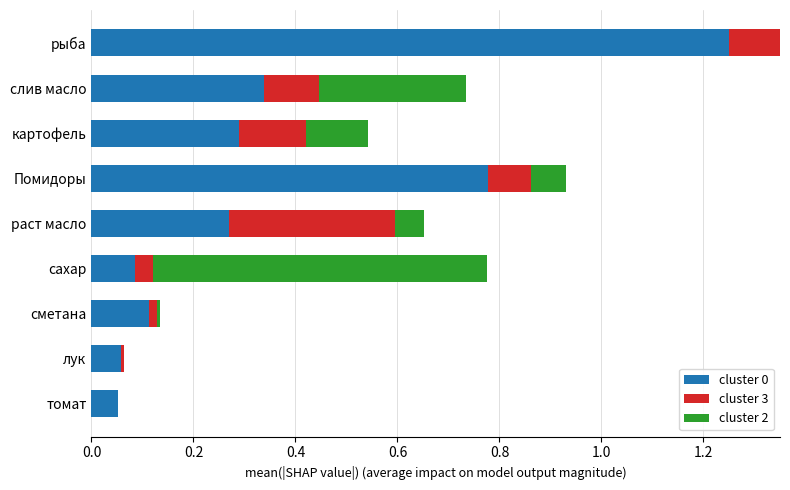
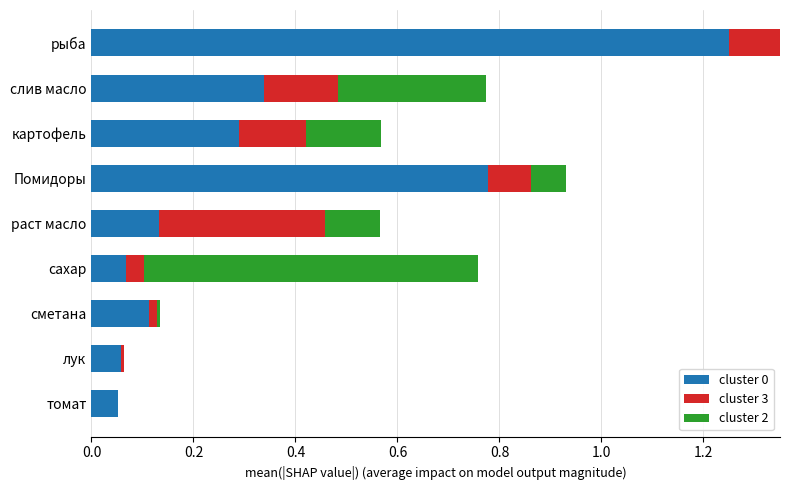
cluster 3, слив масло: 0.11 -> 0.15
cluster 2, картофель: 0.12 -> 0.15
cluster 0, раст масло: 0.27 -> 0.13
cluster 2, раст масло: 0.06 -> 0.11
cluster 0, сахар: 0.08 -> 0.07
